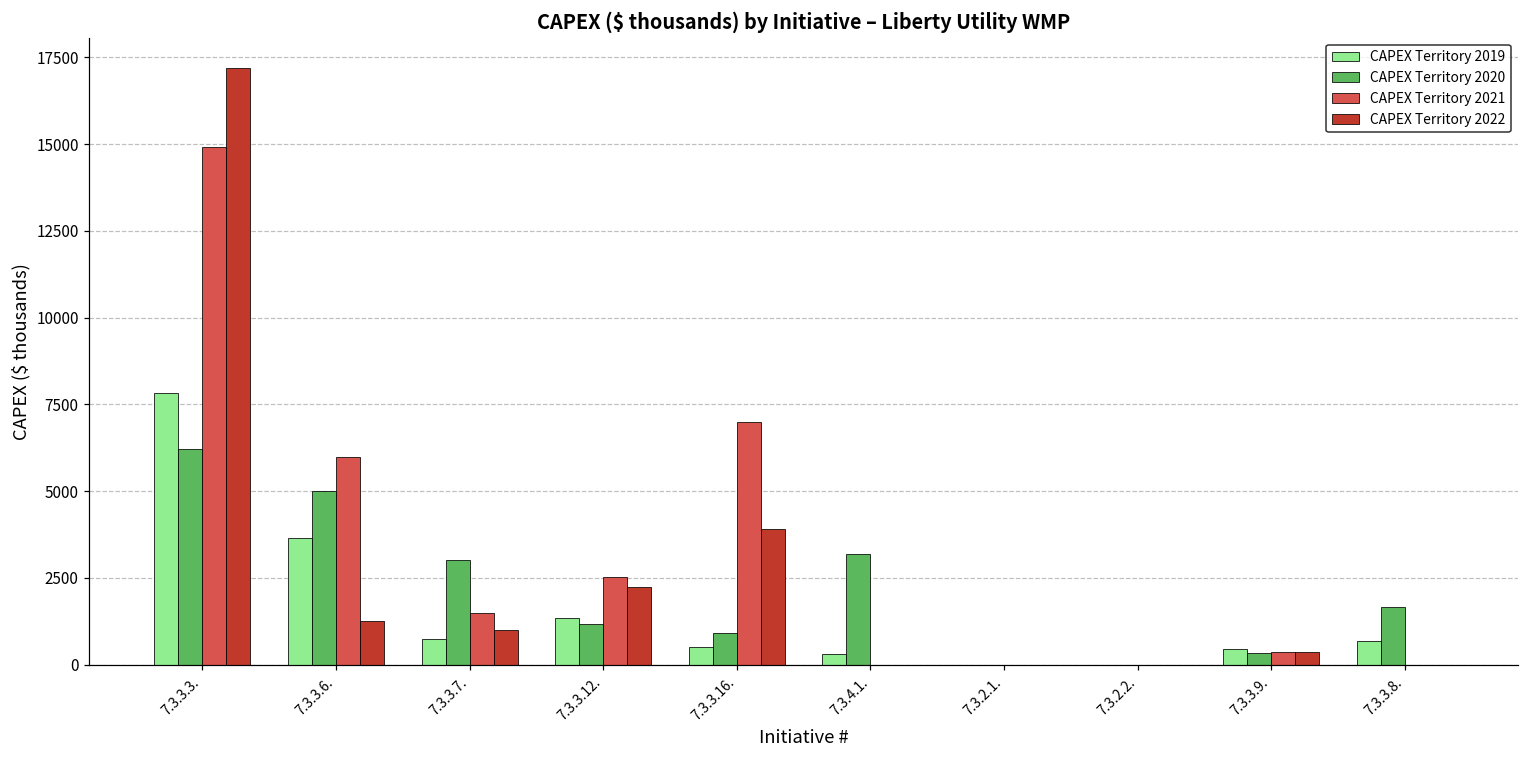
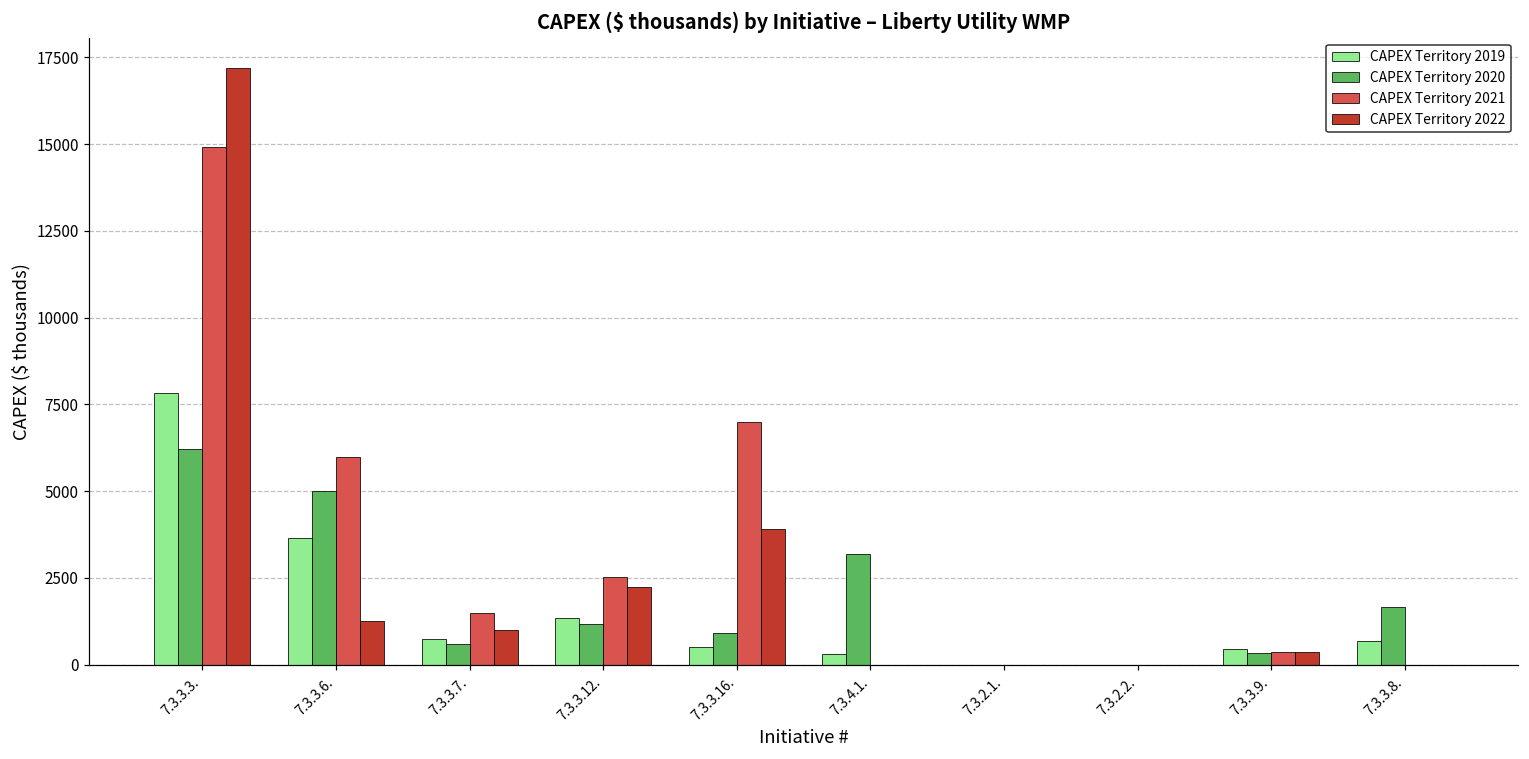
CAPEX Territory 2020, 7.3.3.7.: 3000 -> 600
